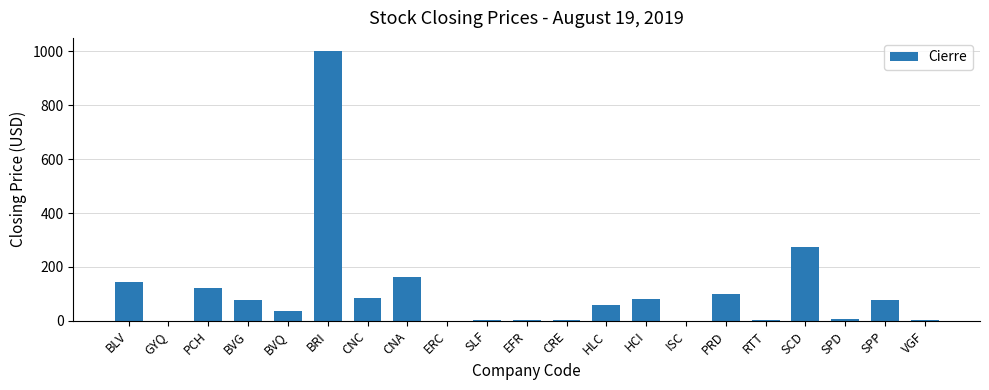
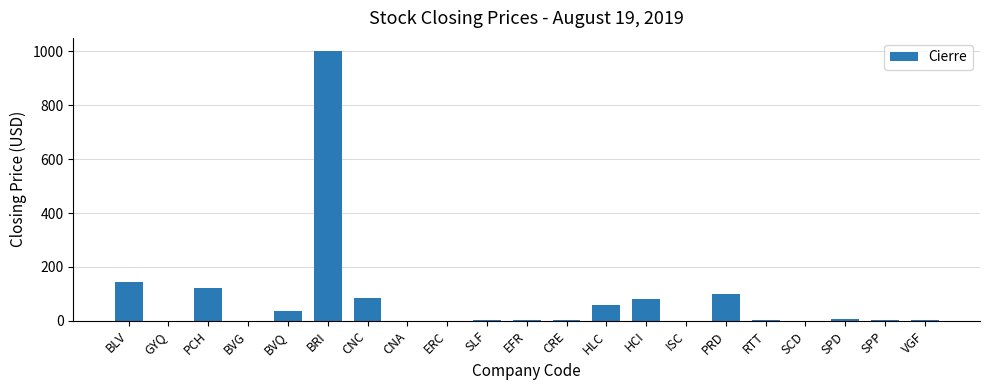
BVG: 80 -> 0
CNA: 160 -> 0
SCD: 270 -> 0
SPP: 80 -> 0
